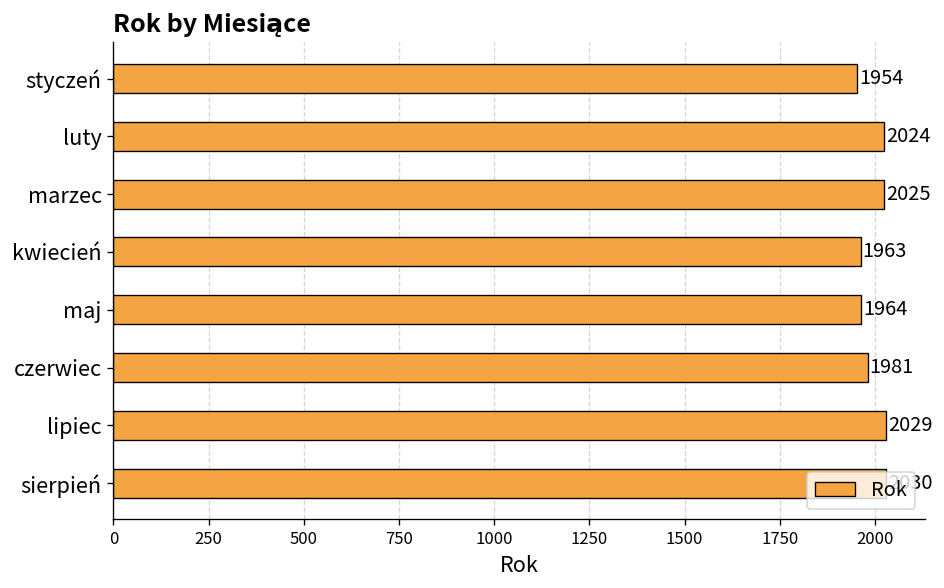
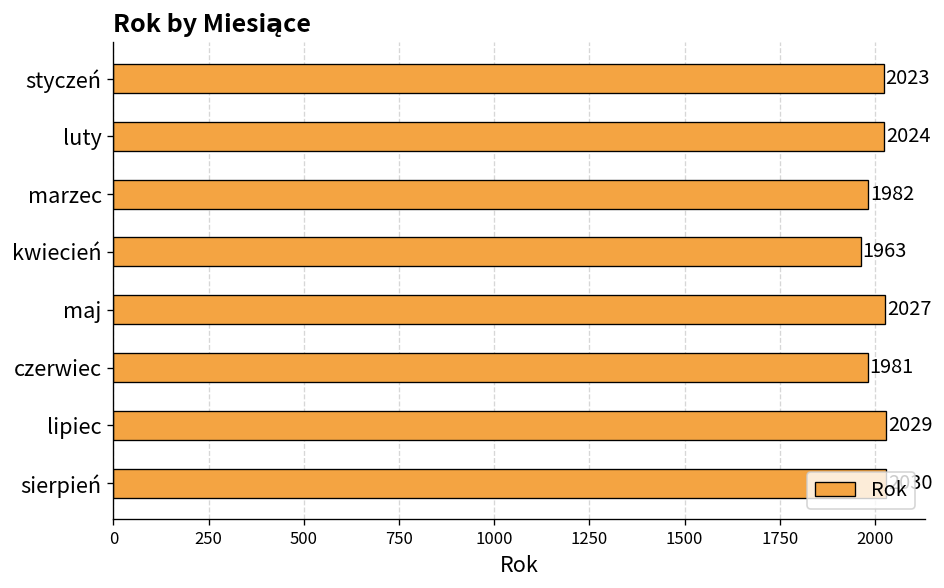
styczeń: 1954 -> 2023
marzec: 2025 -> 1982
maj: 1964 -> 2027
